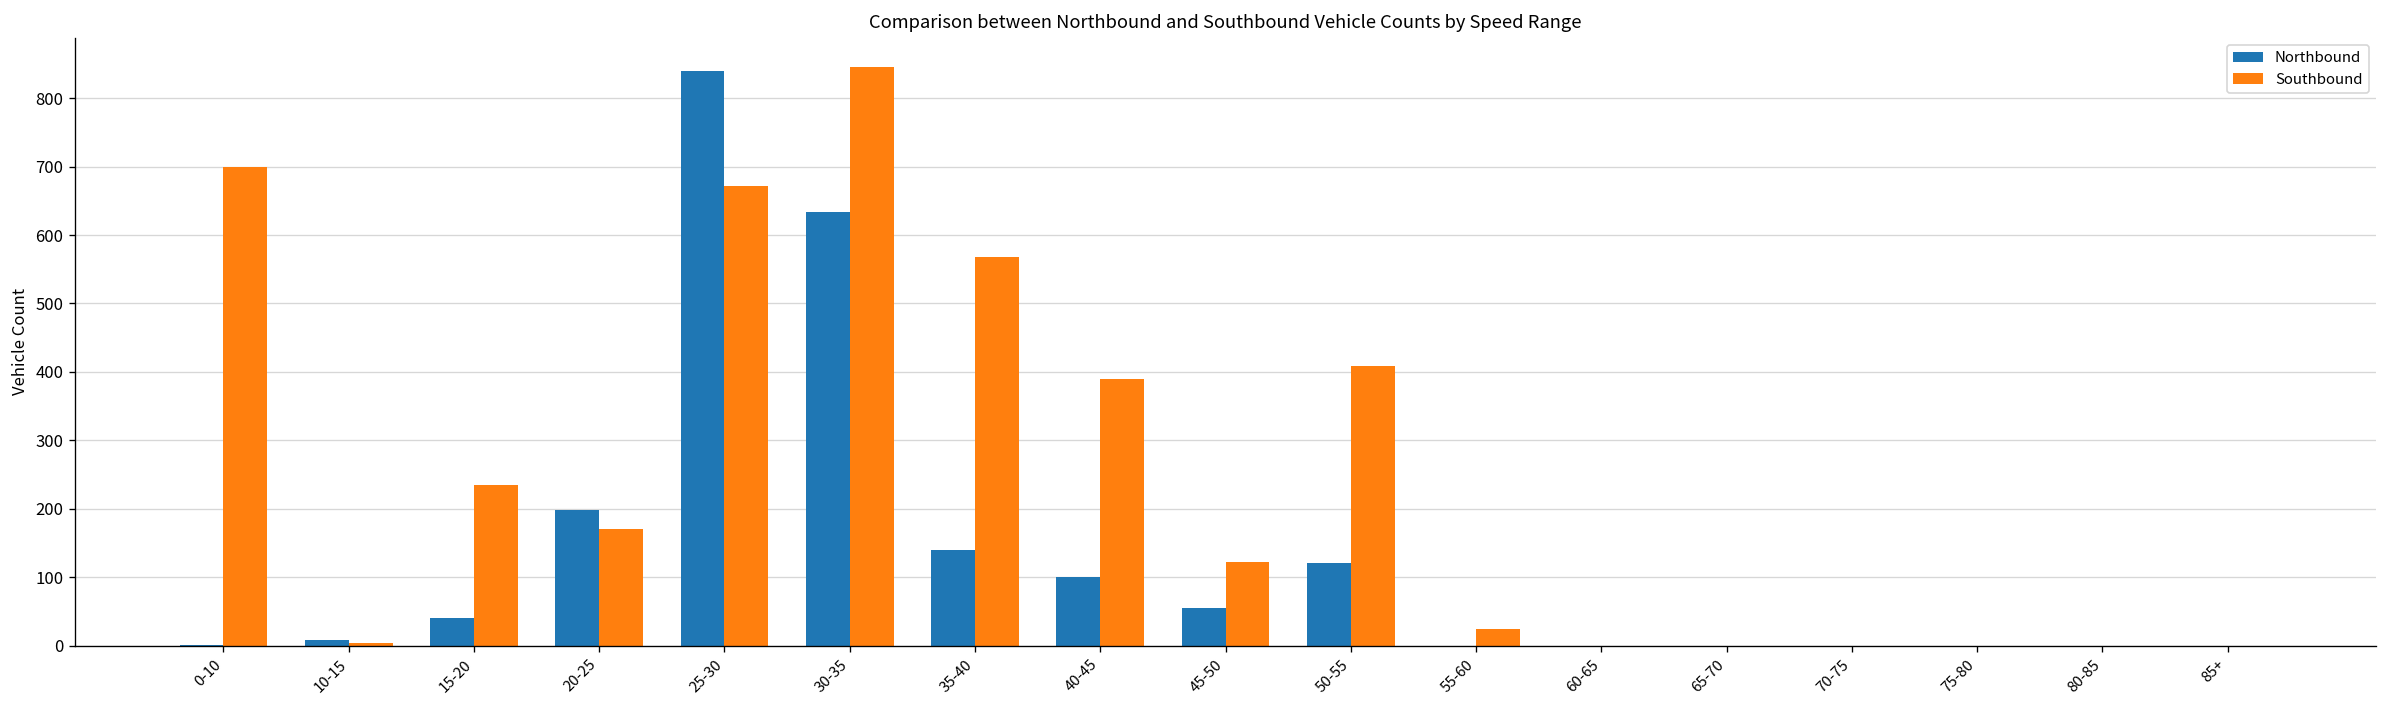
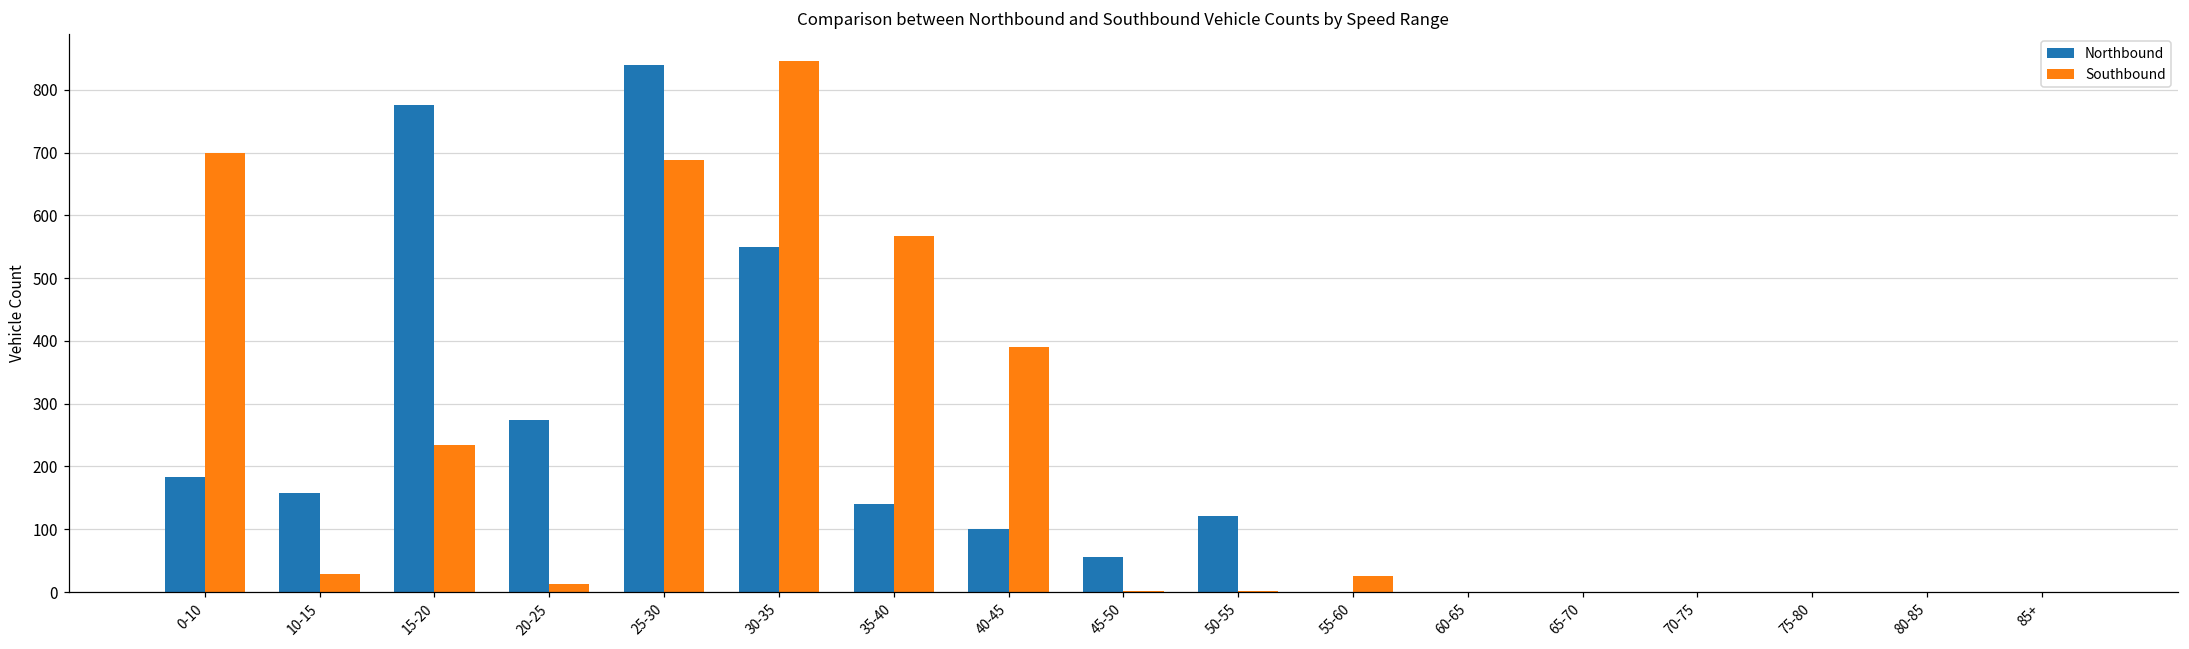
Northbound, 0-10: 0 -> 180
Northbound, 10-15: 10 -> 160
Southbound, 10-15: 0 -> 30
Northbound, 15-20: 40 -> 780
Northbound, 20-25: 200 -> 270
Southbound, 20-25: 170 -> 10
Southbound, 25-30: 670 -> 690
Northbound, 30-35: 630 -> 550
Southbound, 45-50: 120 -> 0
Southbound, 50-55: 410 -> 0
